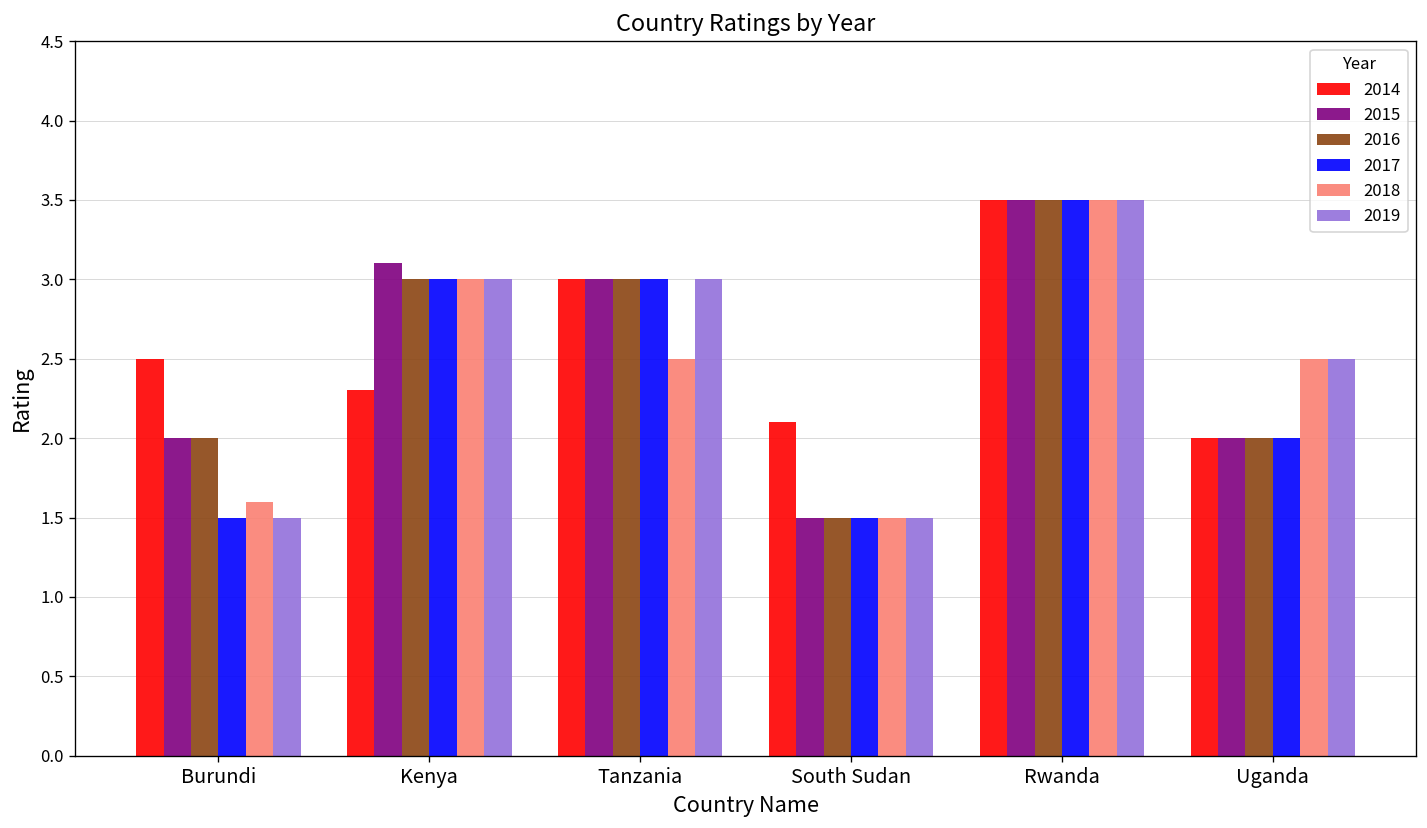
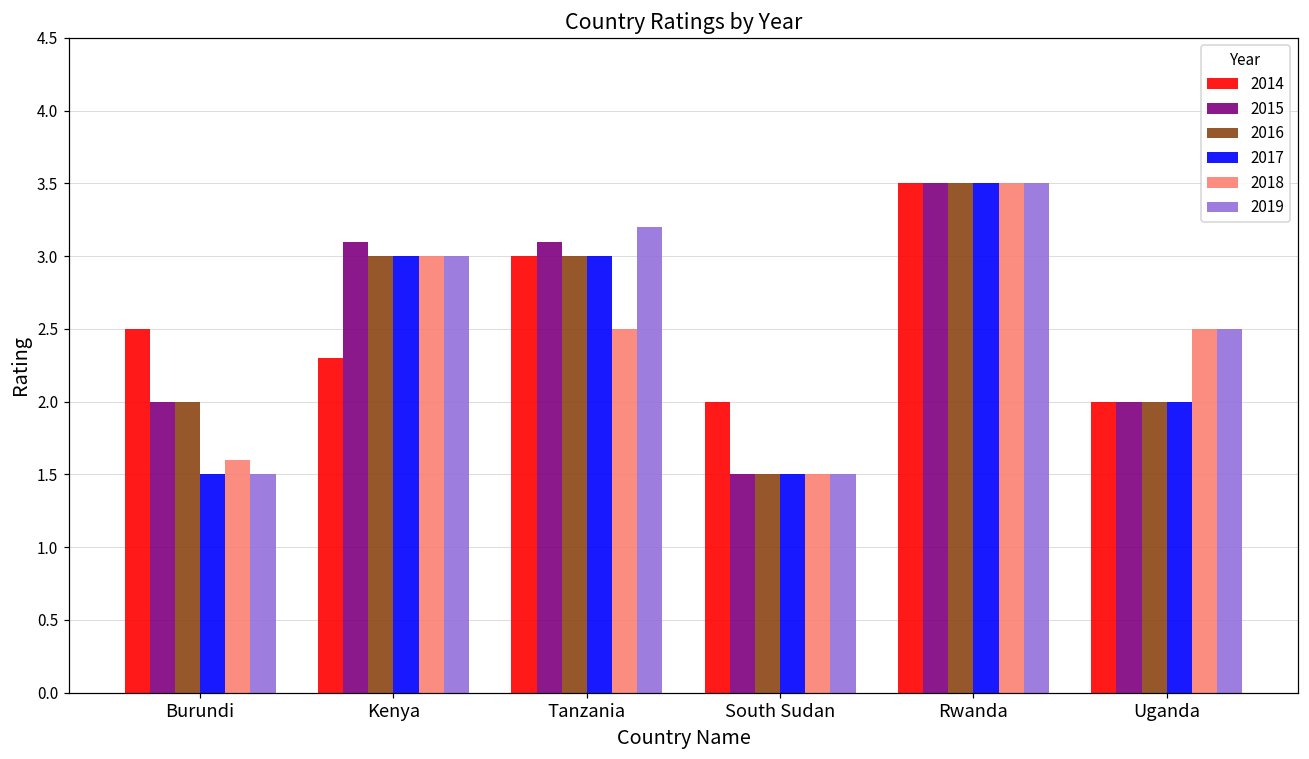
2015, Tanzania: 3.0 -> 3.1
2019, Tanzania: 3.0 -> 3.2
2014, South Sudan: 2.1 -> 2.0
